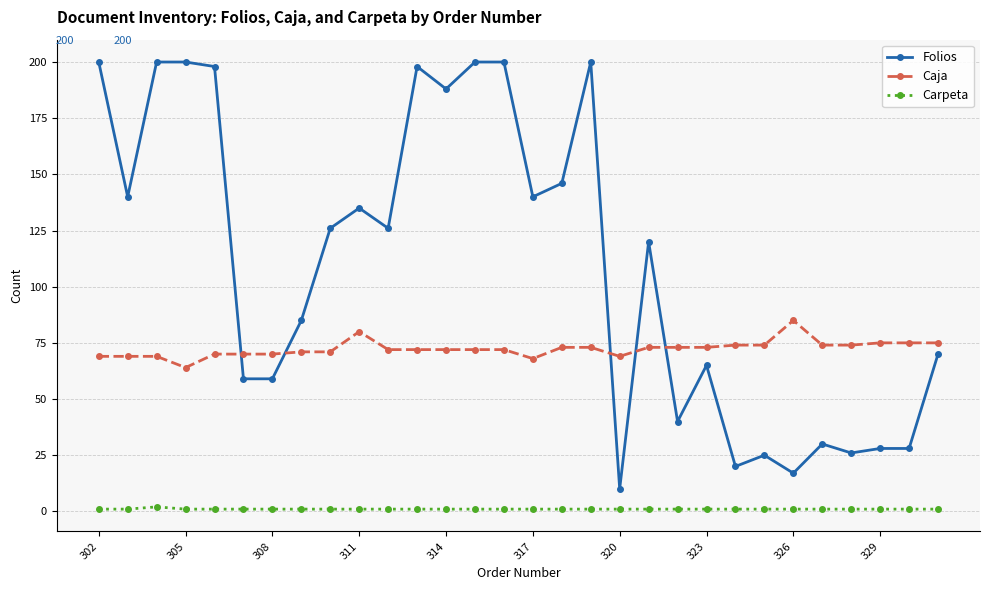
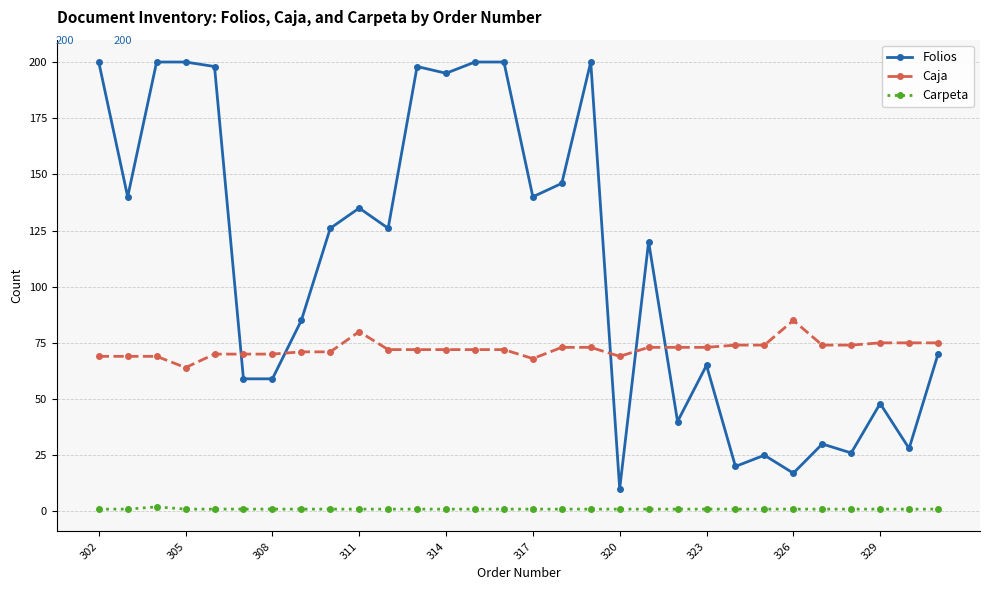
Folios, 314: 188 -> 195
Folios, 329: 28 -> 48
